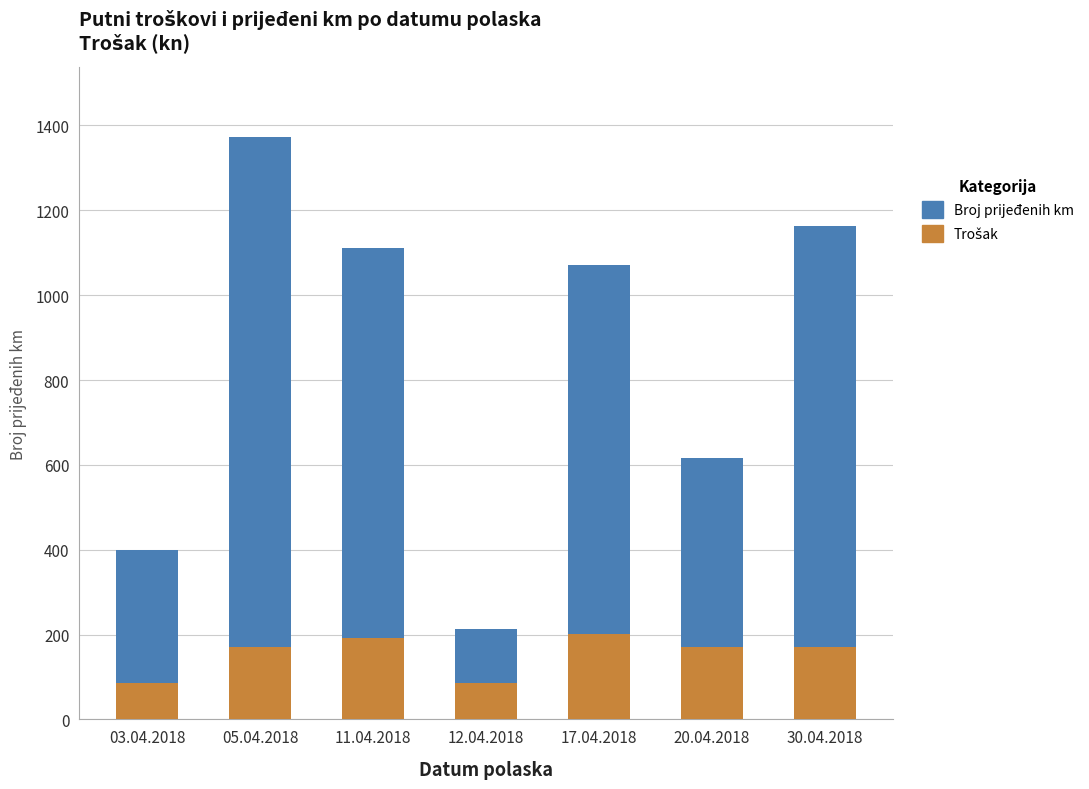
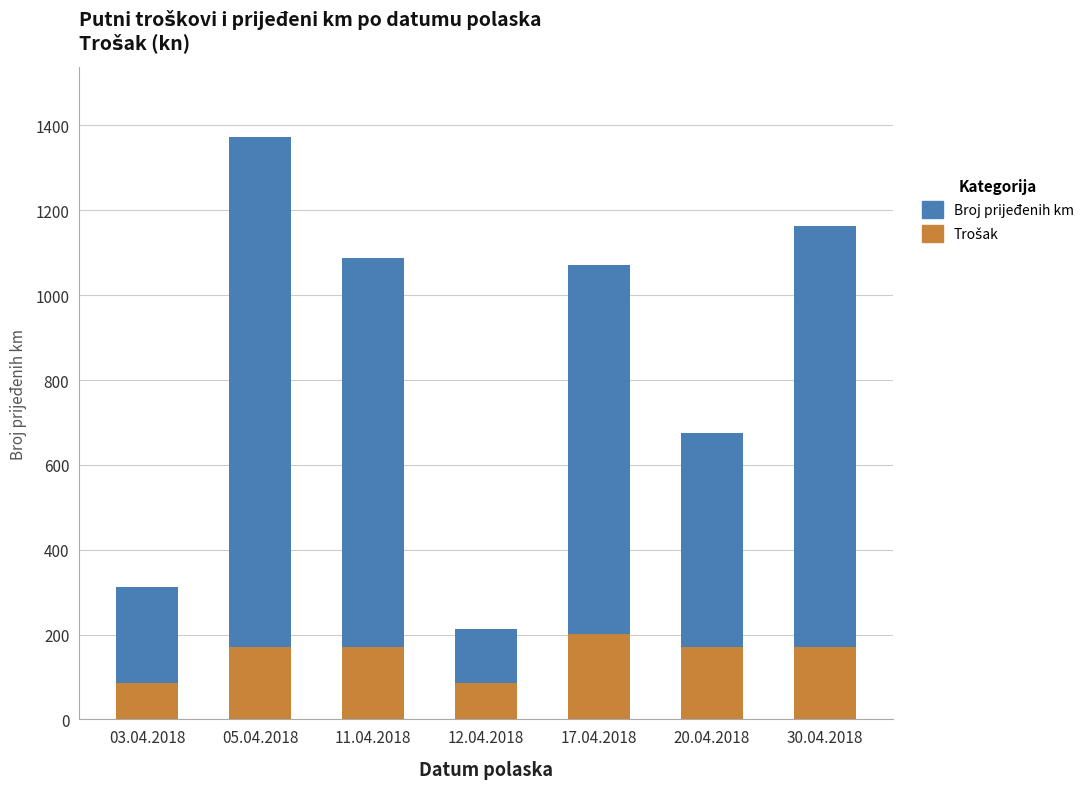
Broj prijeđenih km, 03.04.2018: 310 -> 230
Trošak, 11.04.2018: 190 -> 170
Broj prijeđenih km, 20.04.2018: 450 -> 510
